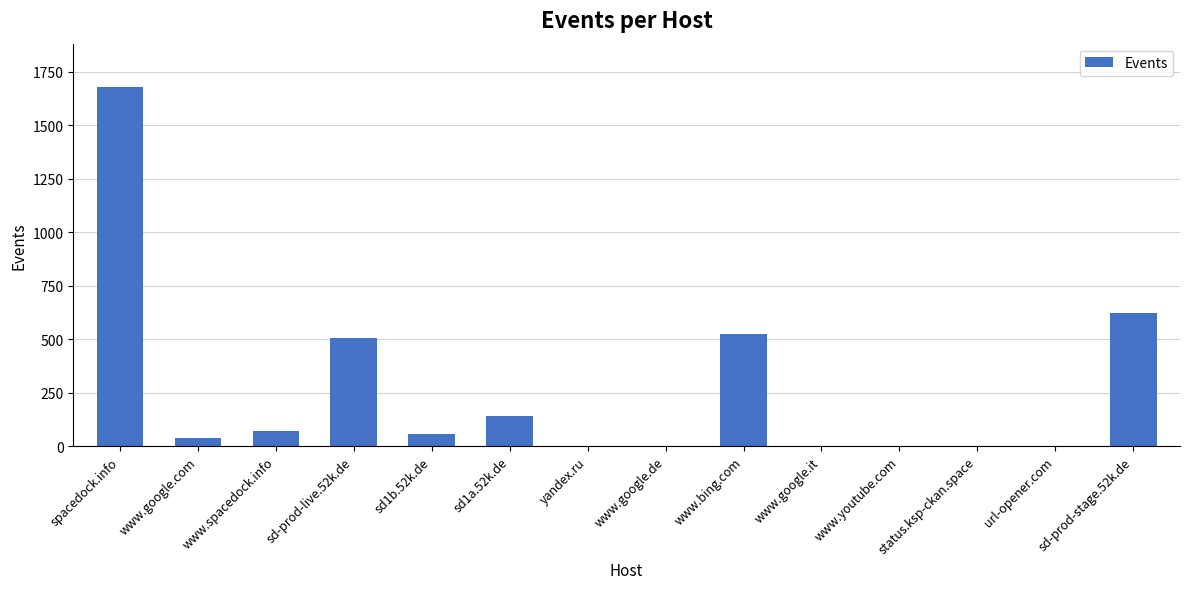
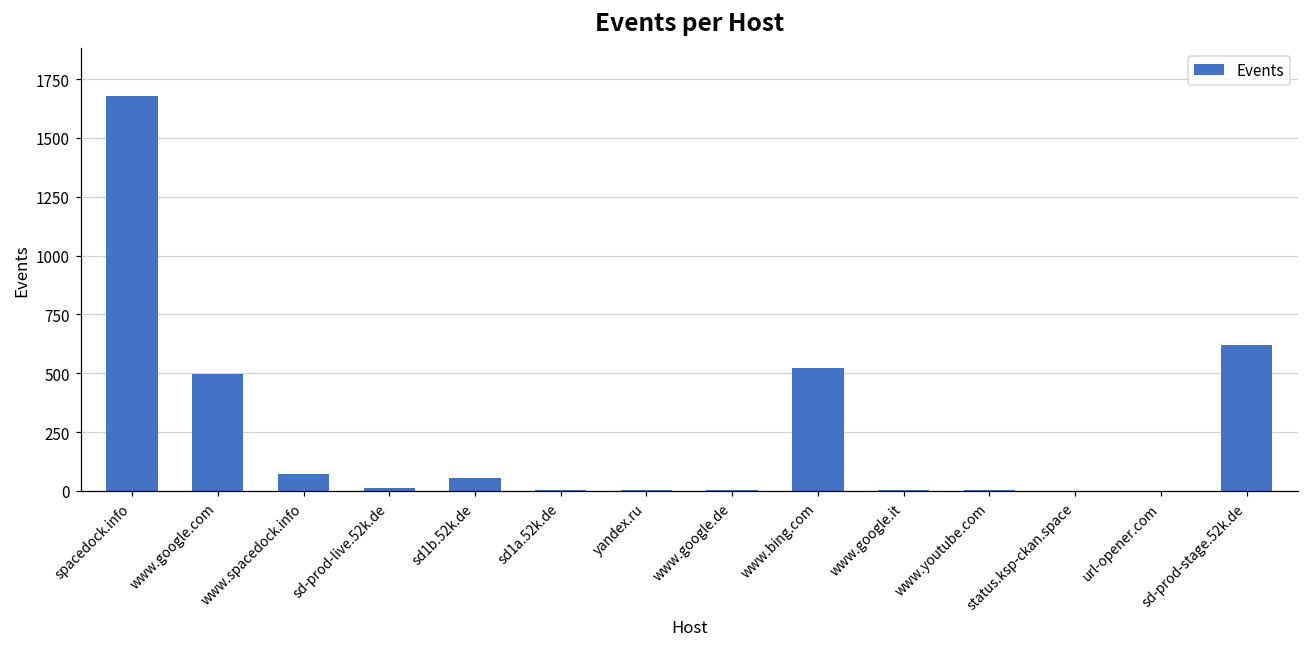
www.google.com: 40 -> 500
sd-prod-live.52k.de: 510 -> 10
sd1a.52k.de: 140 -> 0
